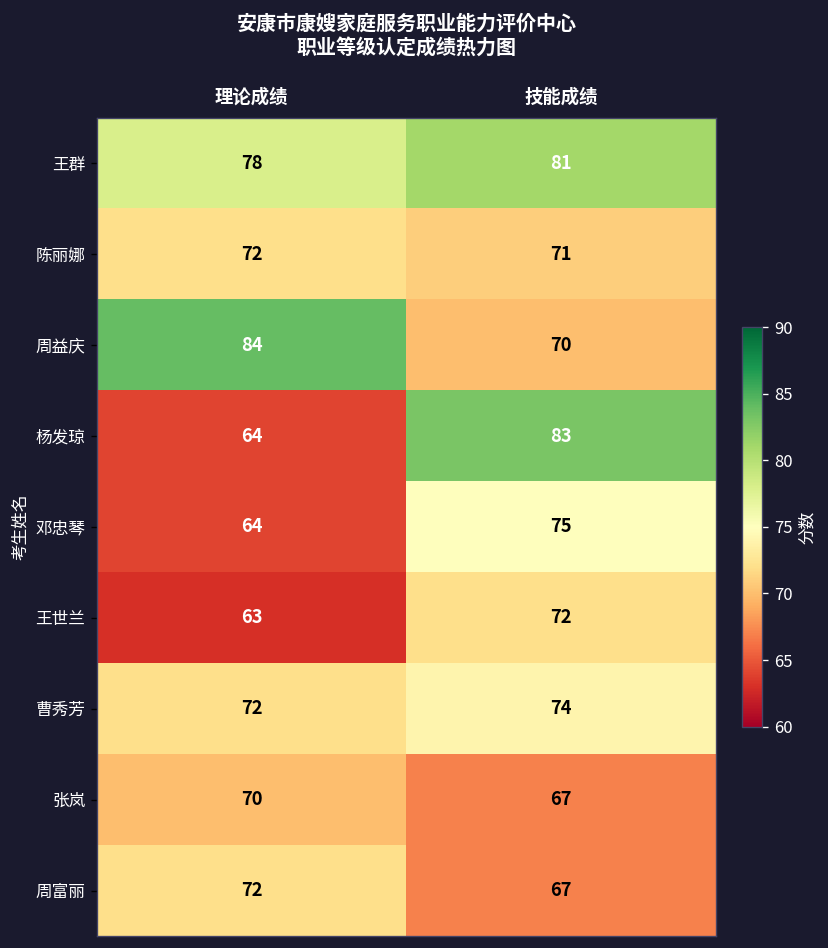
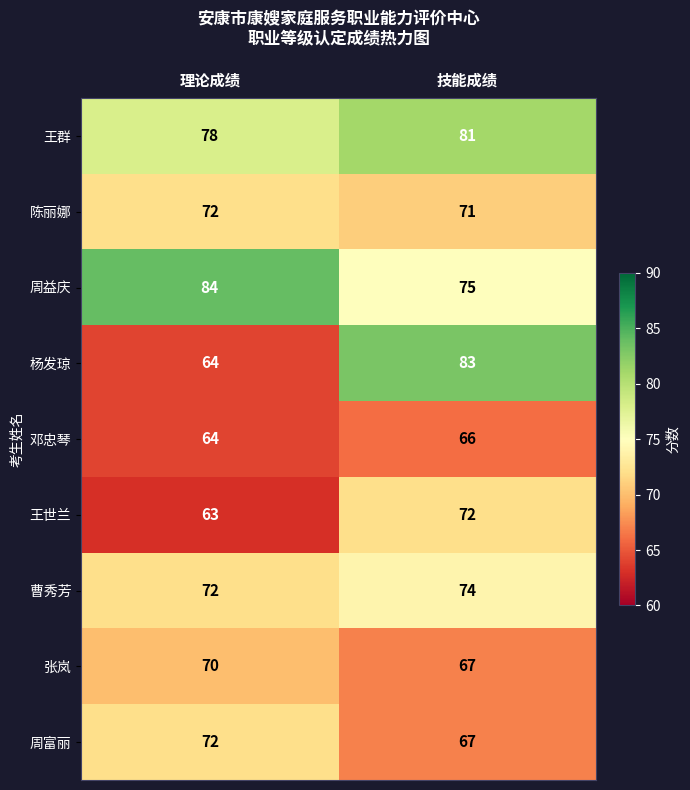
周益庆, 技能成绩: 70 -> 75
邓忠琴, 技能成绩: 75 -> 66
